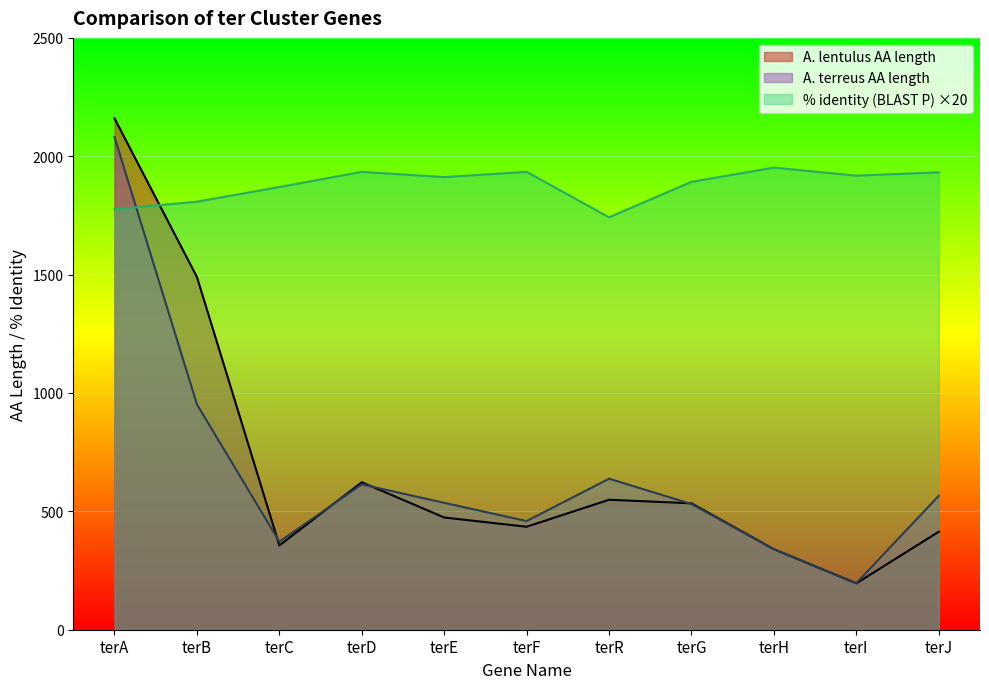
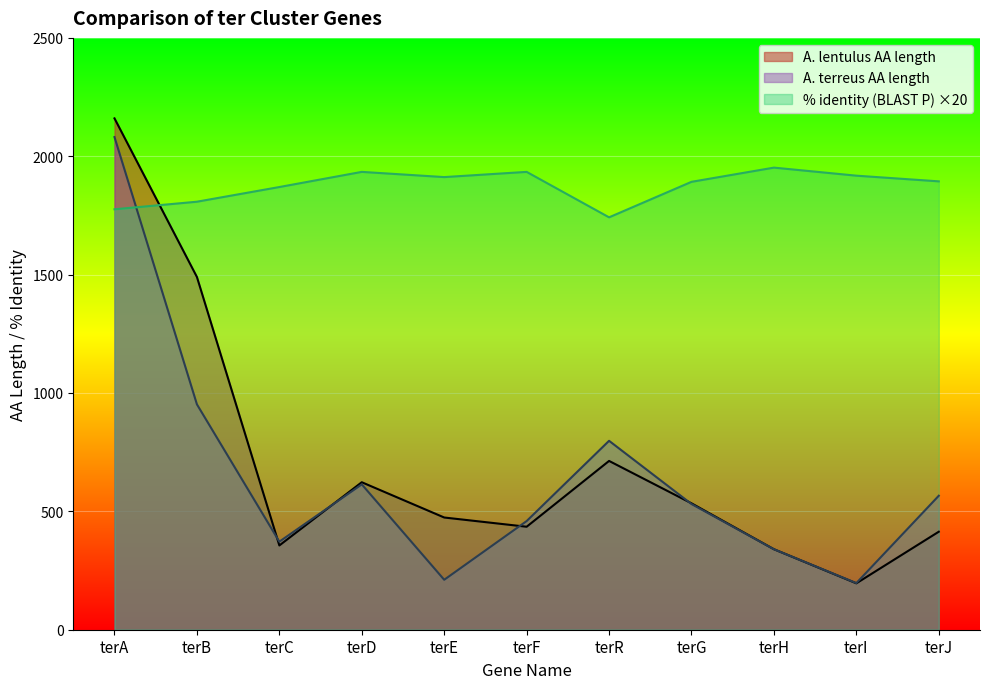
A. terreus AA length, terE: 540 -> 210
A. lentulus AA length, terR: 550 -> 710
A. terreus AA length, terR: 640 -> 800
% identity (BLAST P) ×20, terJ: 1930 -> 1890
